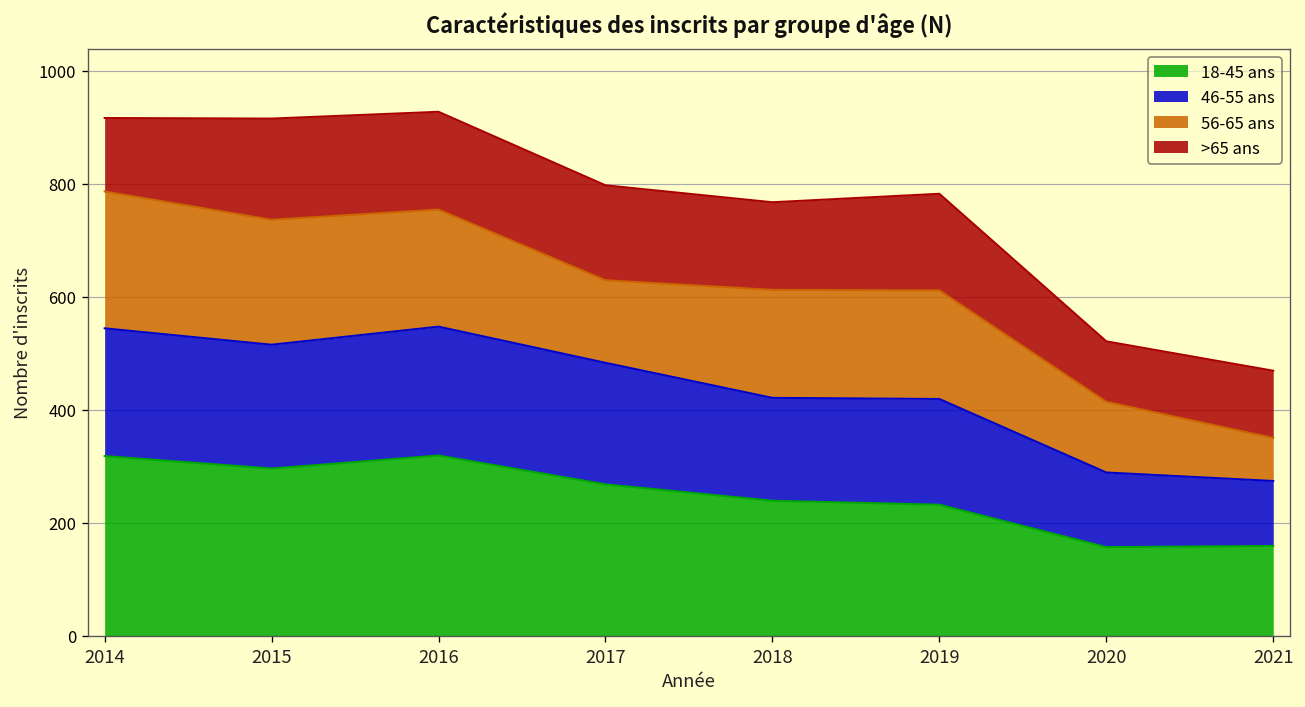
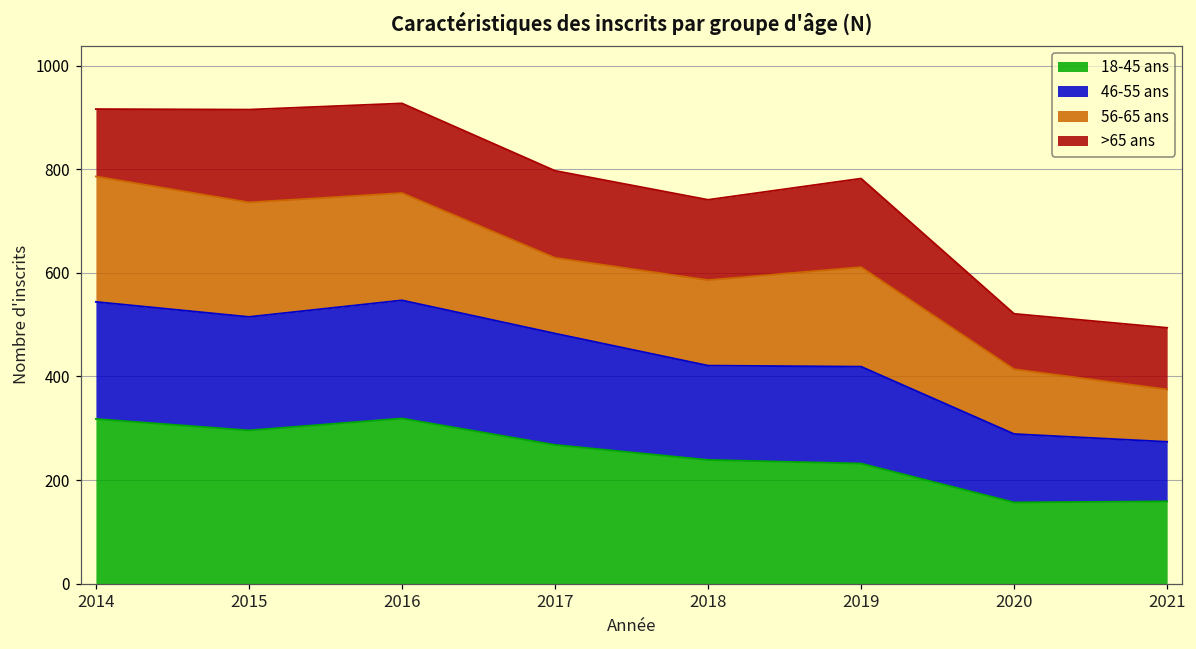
56-65 ans, 2018: 190 -> 170
56-65 ans, 2021: 80 -> 100
